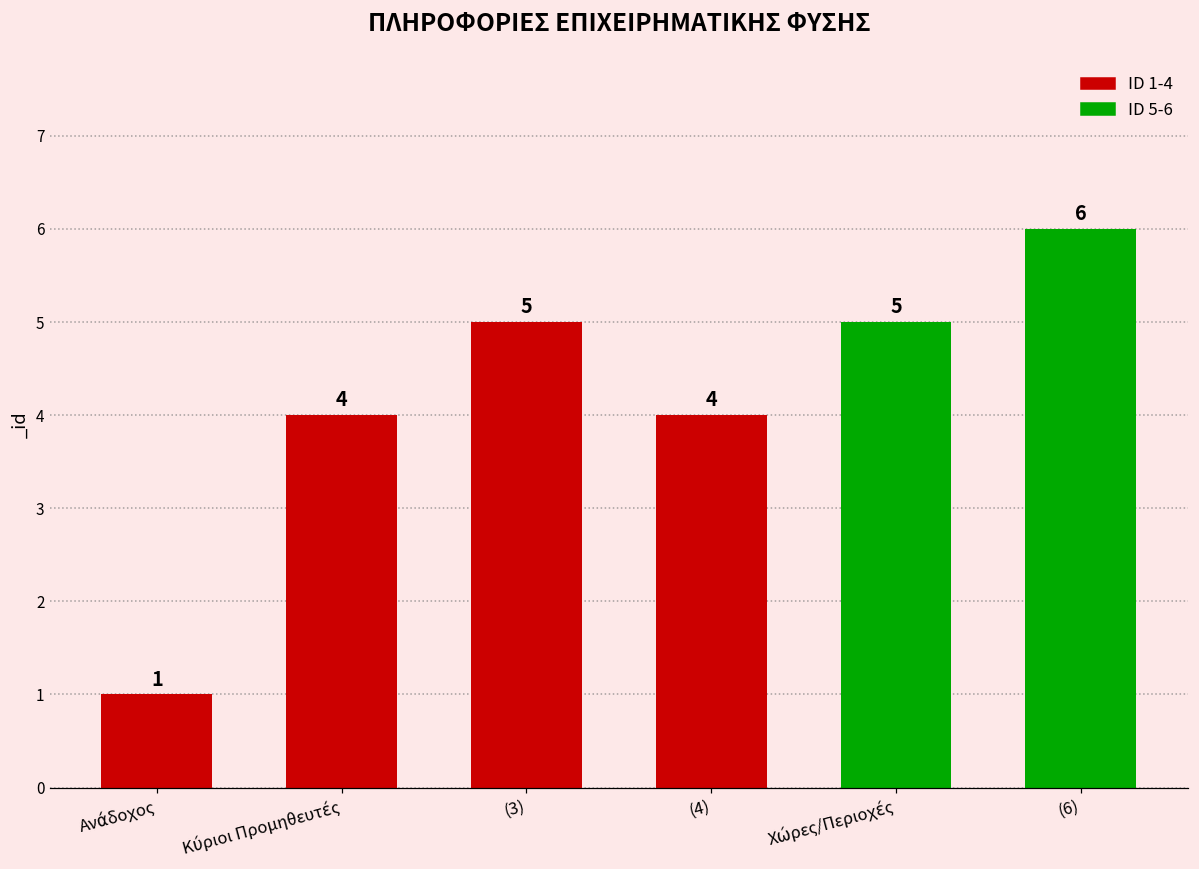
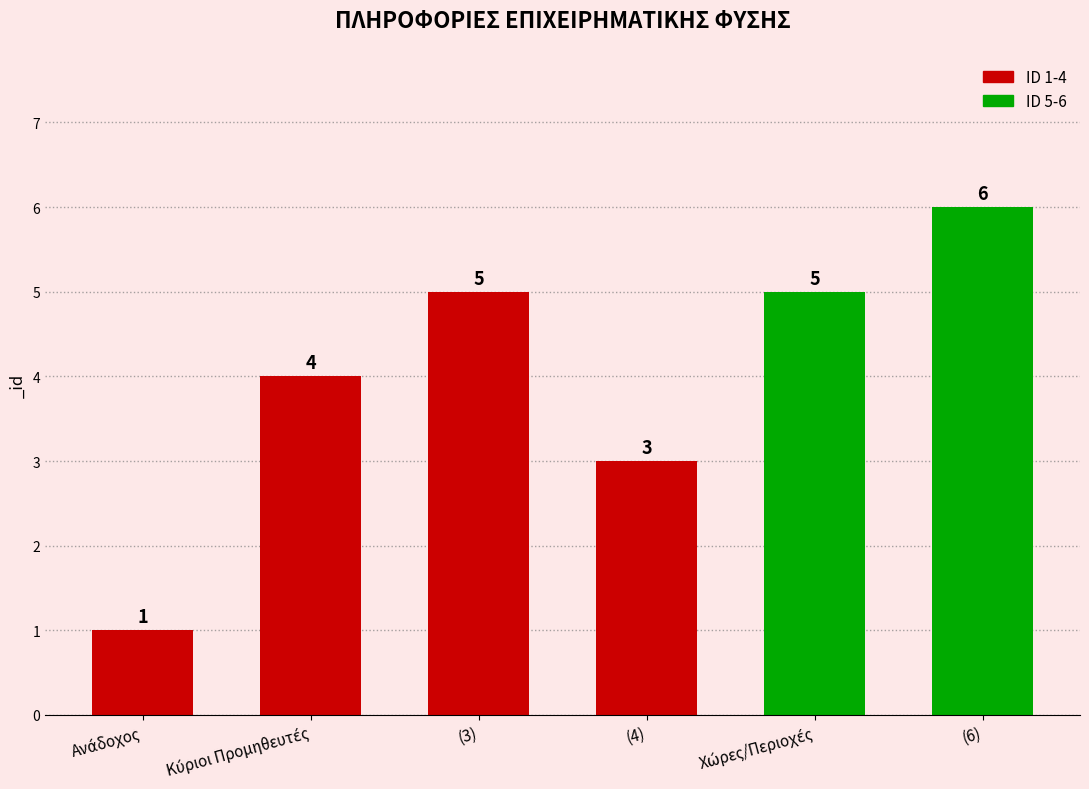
(4): 4 -> 3
